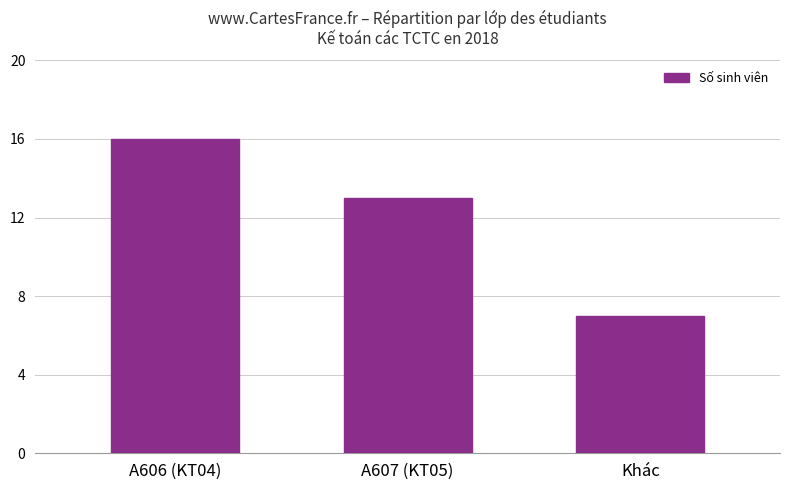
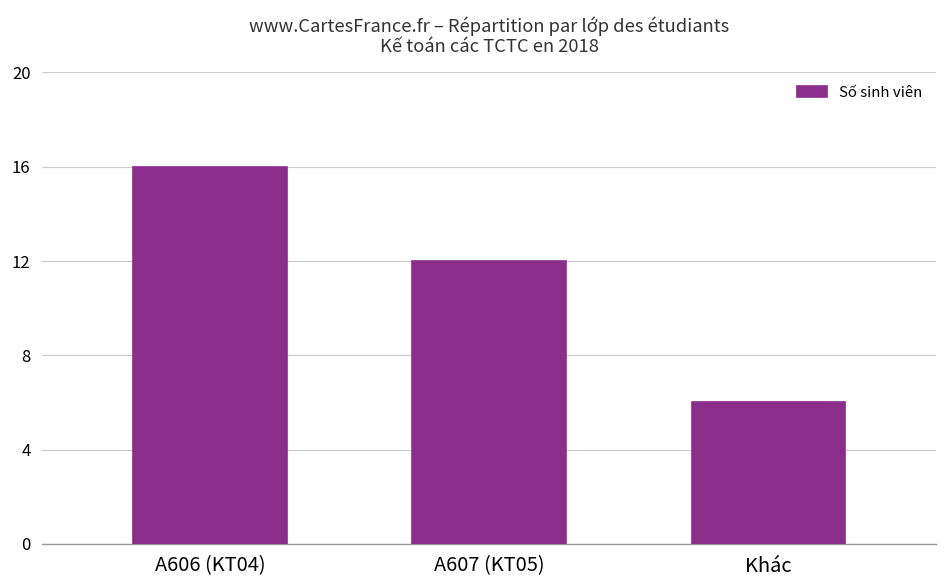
A607 (KT05): 13 -> 12
Khác: 7 -> 6
